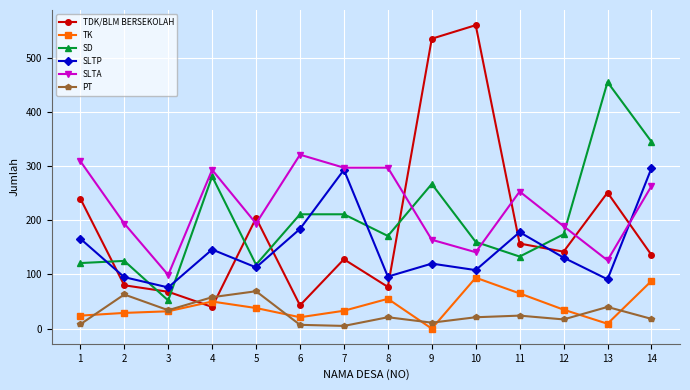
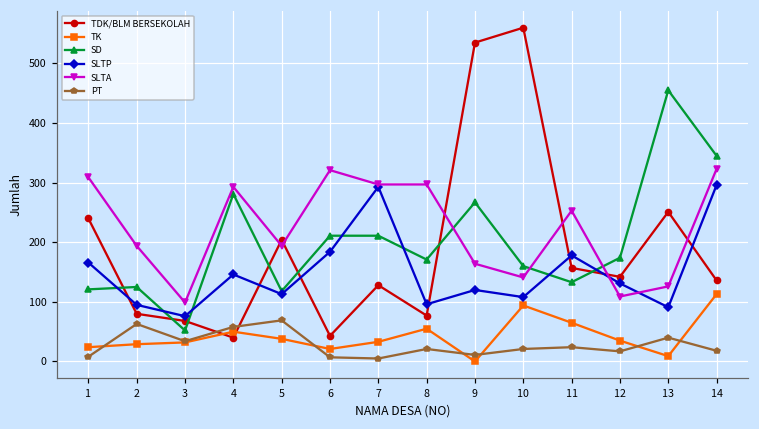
SLTA, 12: 190 -> 110
TK, 14: 90 -> 110
SLTA, 14: 260 -> 320
